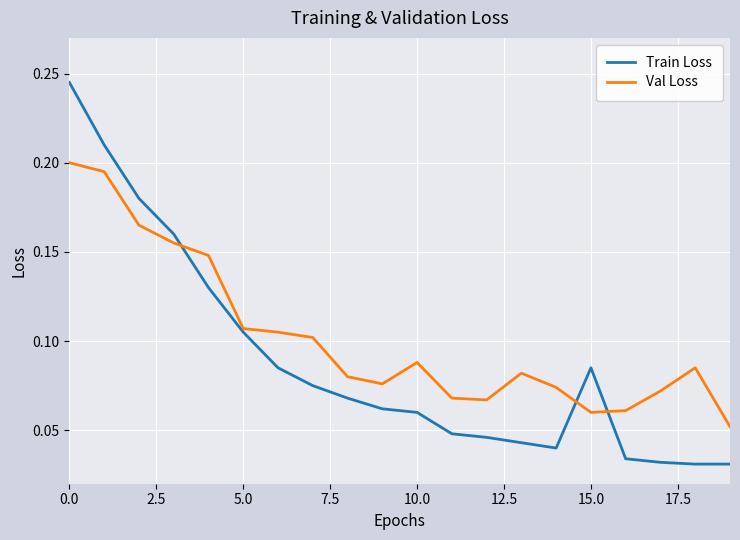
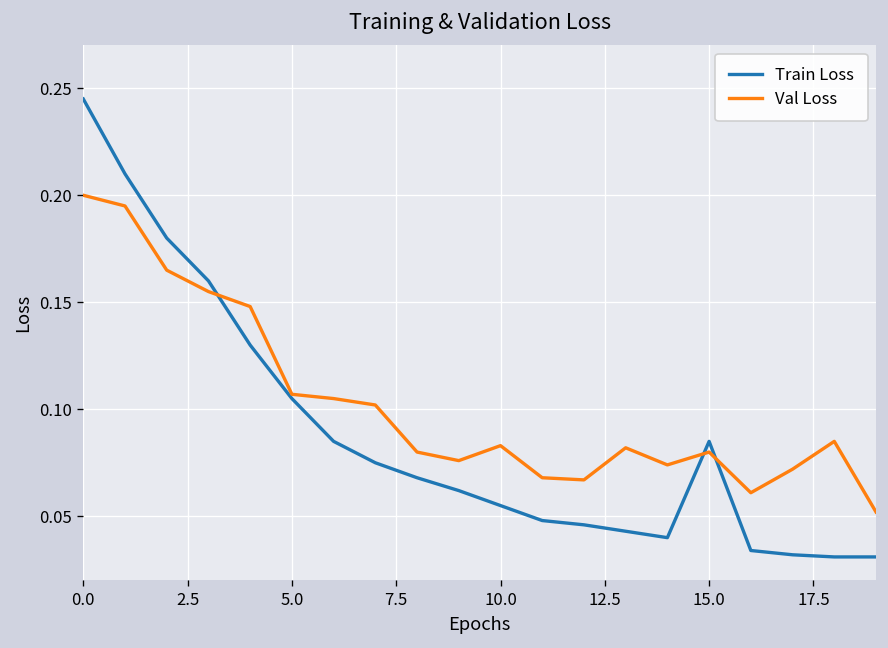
Train Loss, 10.0: 0.060 -> 0.055
Val Loss, 10.0: 0.088 -> 0.083
Val Loss, 15.0: 0.06 -> 0.08
